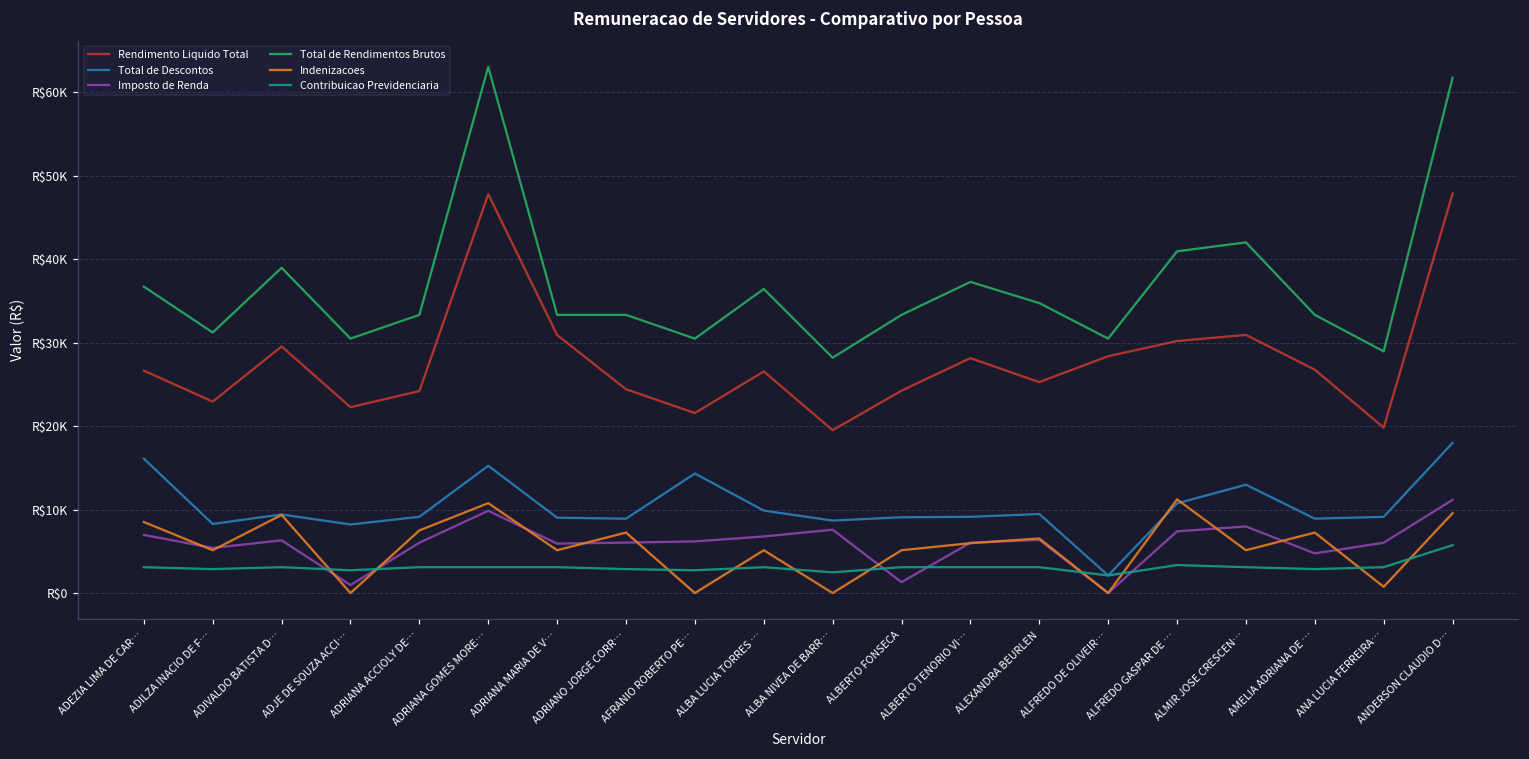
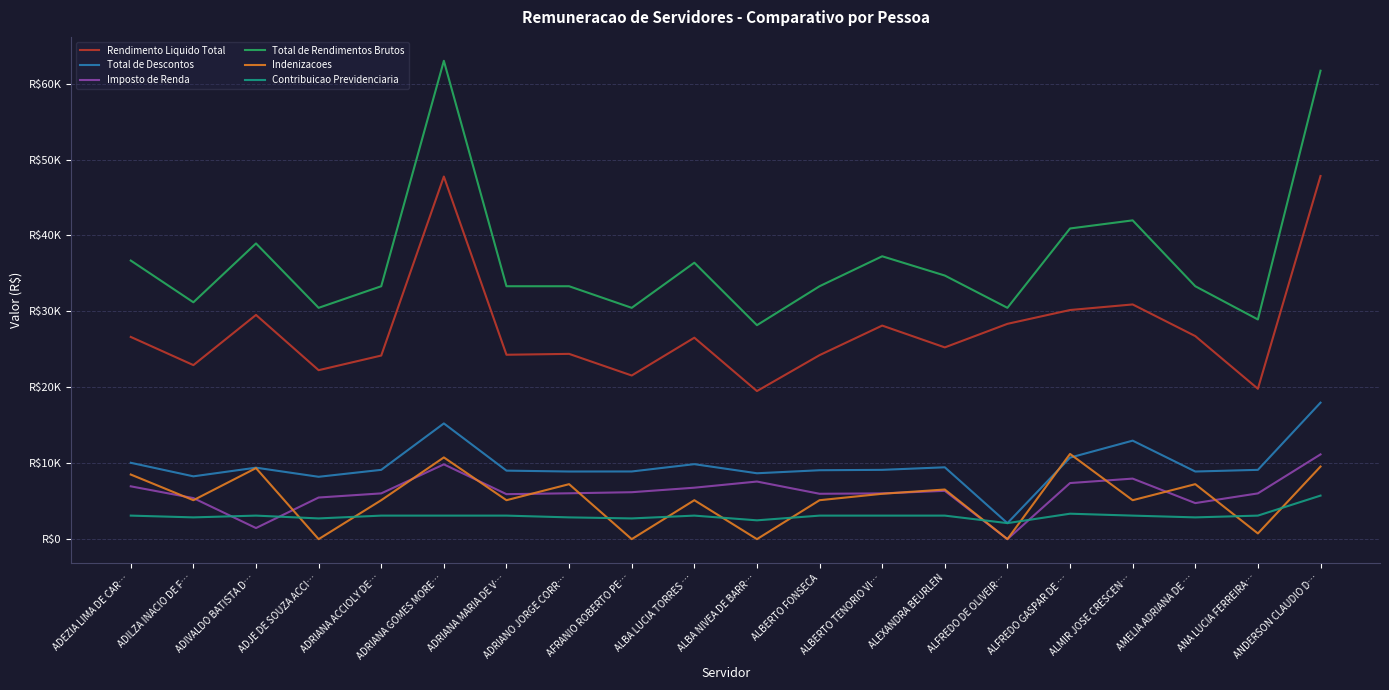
Total de Descontos, ADEZIA LIMA DE CAR…: R$16000 -> R$10000
Imposto de Renda, ADIVALDO BATISTA D…: R$6000 -> R$1000
Imposto de Renda, ADJE DE SOUZA ACCI…: R$1000 -> R$5000
Indenizacoes, ADRIANA ACCIOLY DE…: R$8000 -> R$5000
Rendimento Liquido Total, ADRIANA MARIA DE V…: R$31000 -> R$24000
Total de Descontos, AFRANIO ROBERTO PE…: R$14000 -> R$9000
Imposto de Renda, ALBERTO FONSECA: R$1000 -> R$6000
